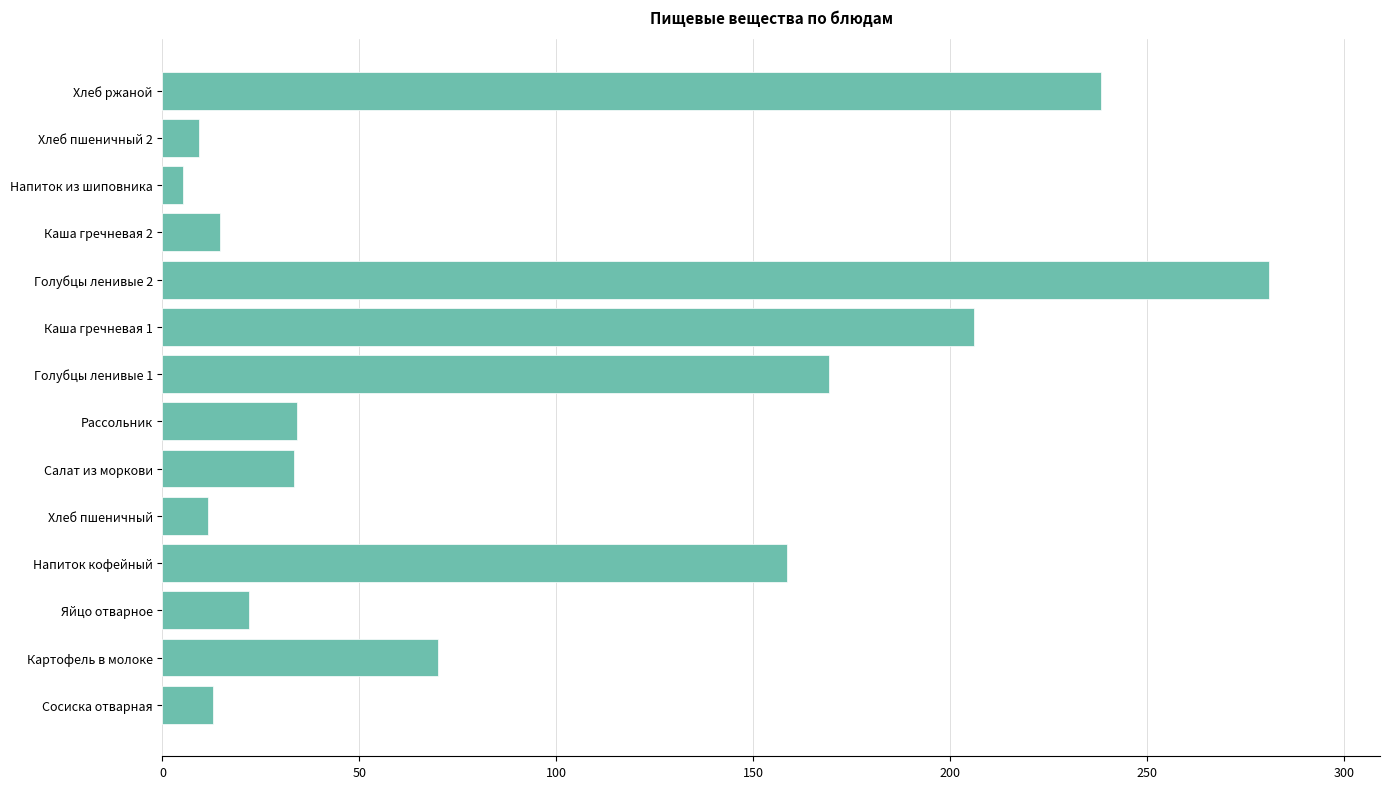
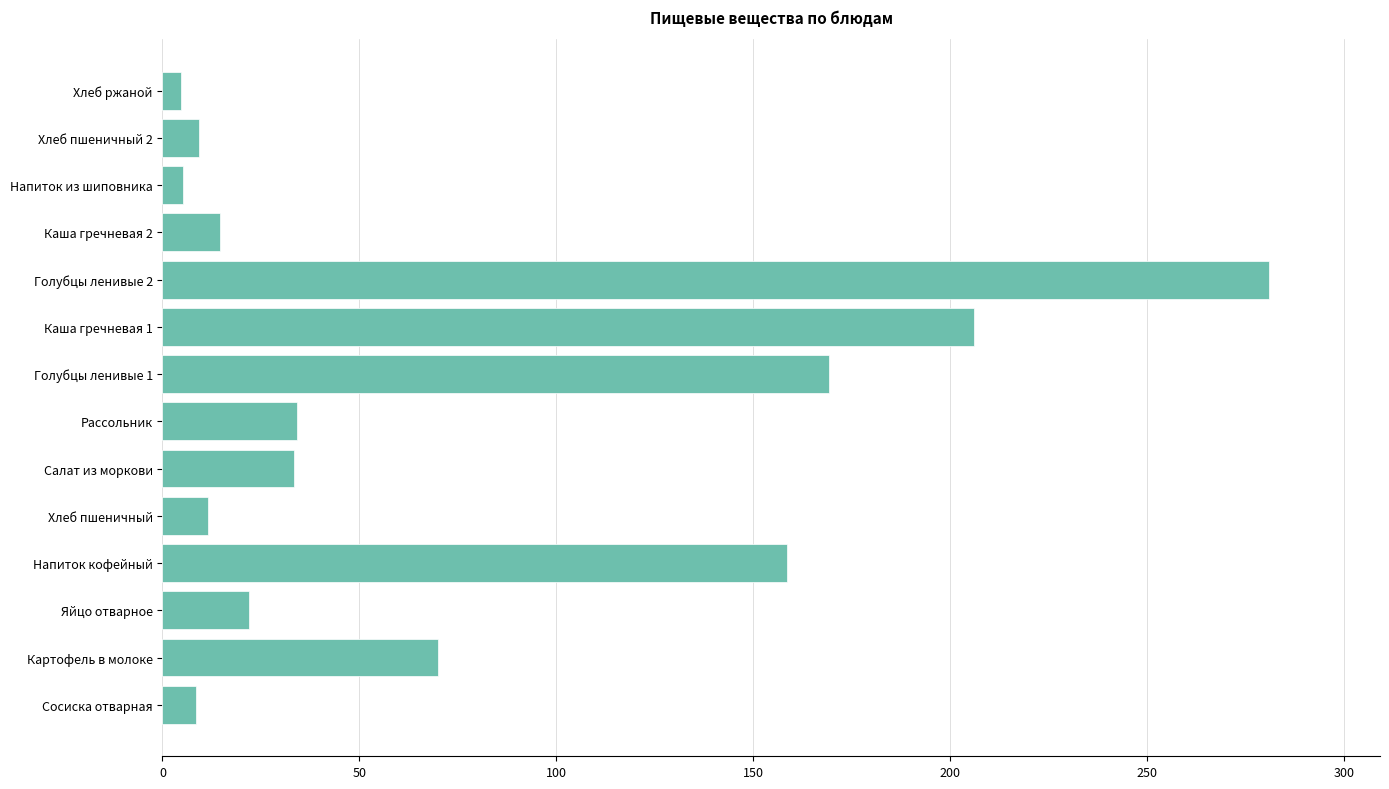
Хлеб ржаной: 238 -> 5
Сосиска отварная: 13 -> 8
